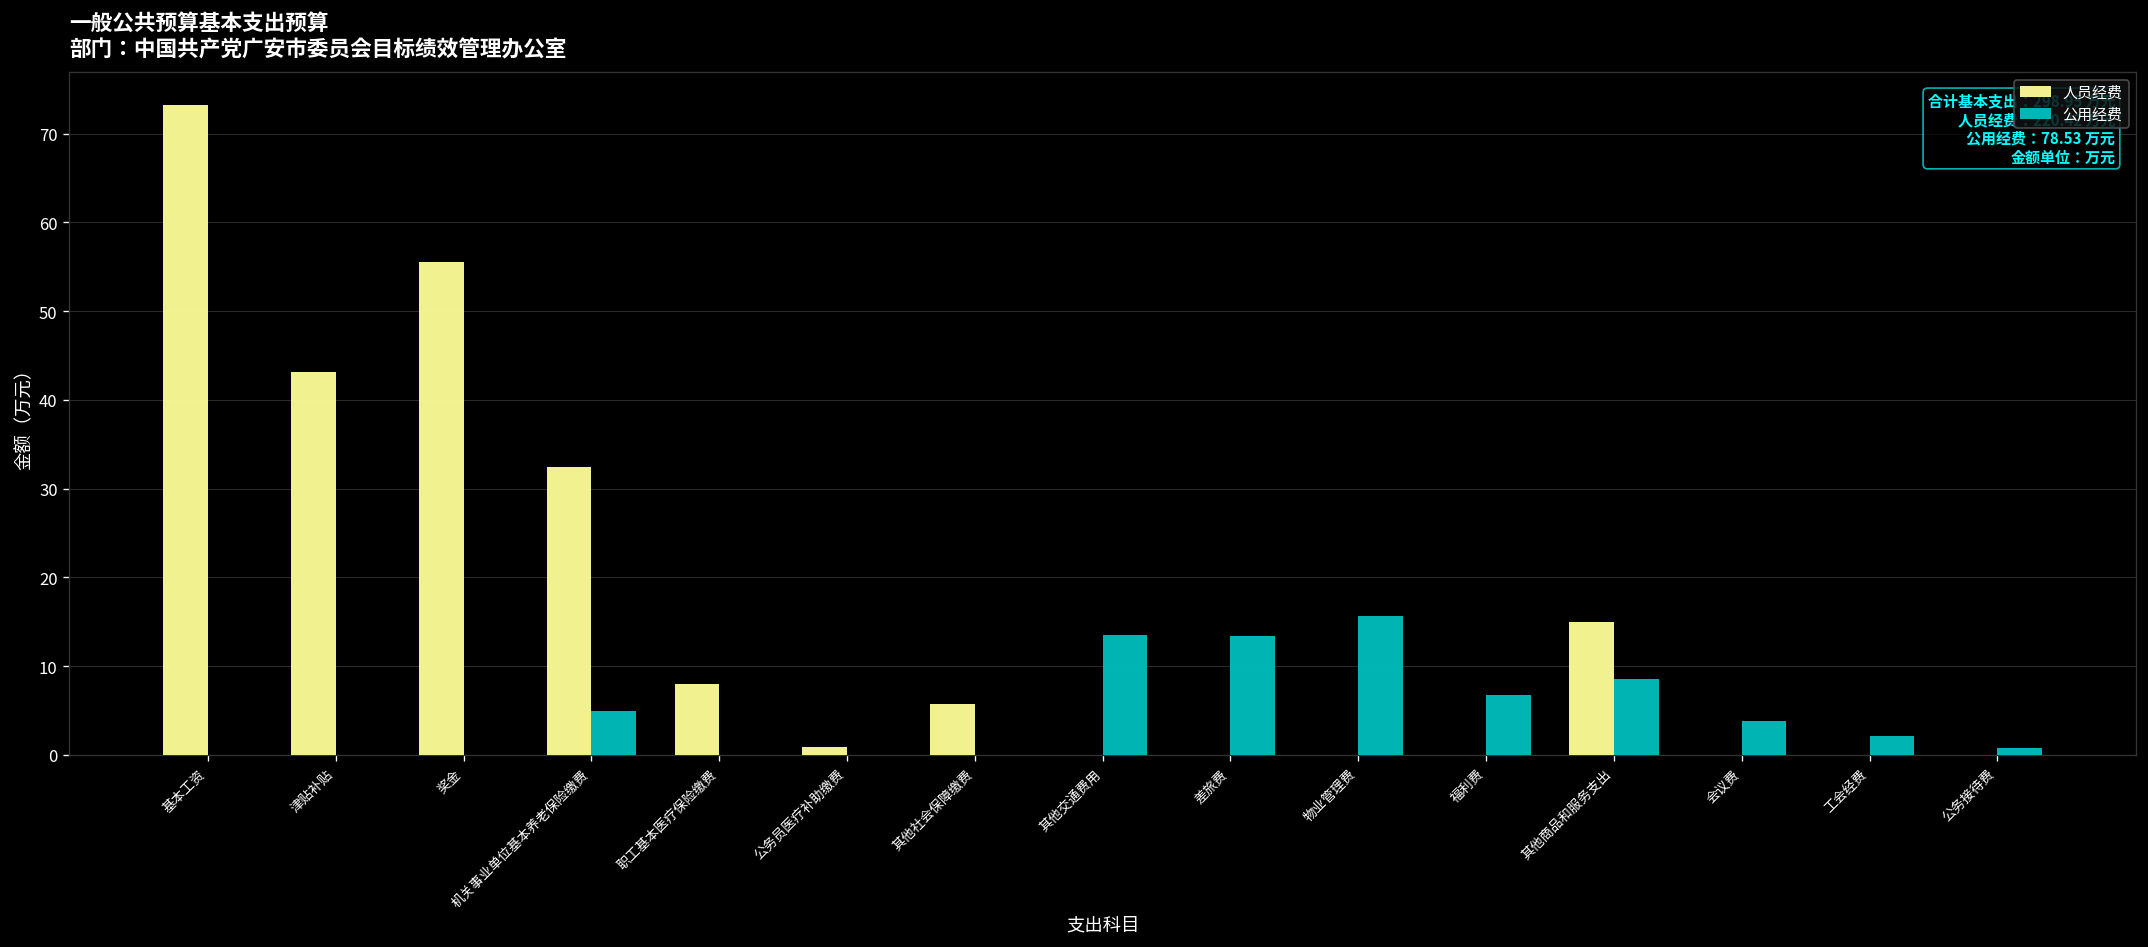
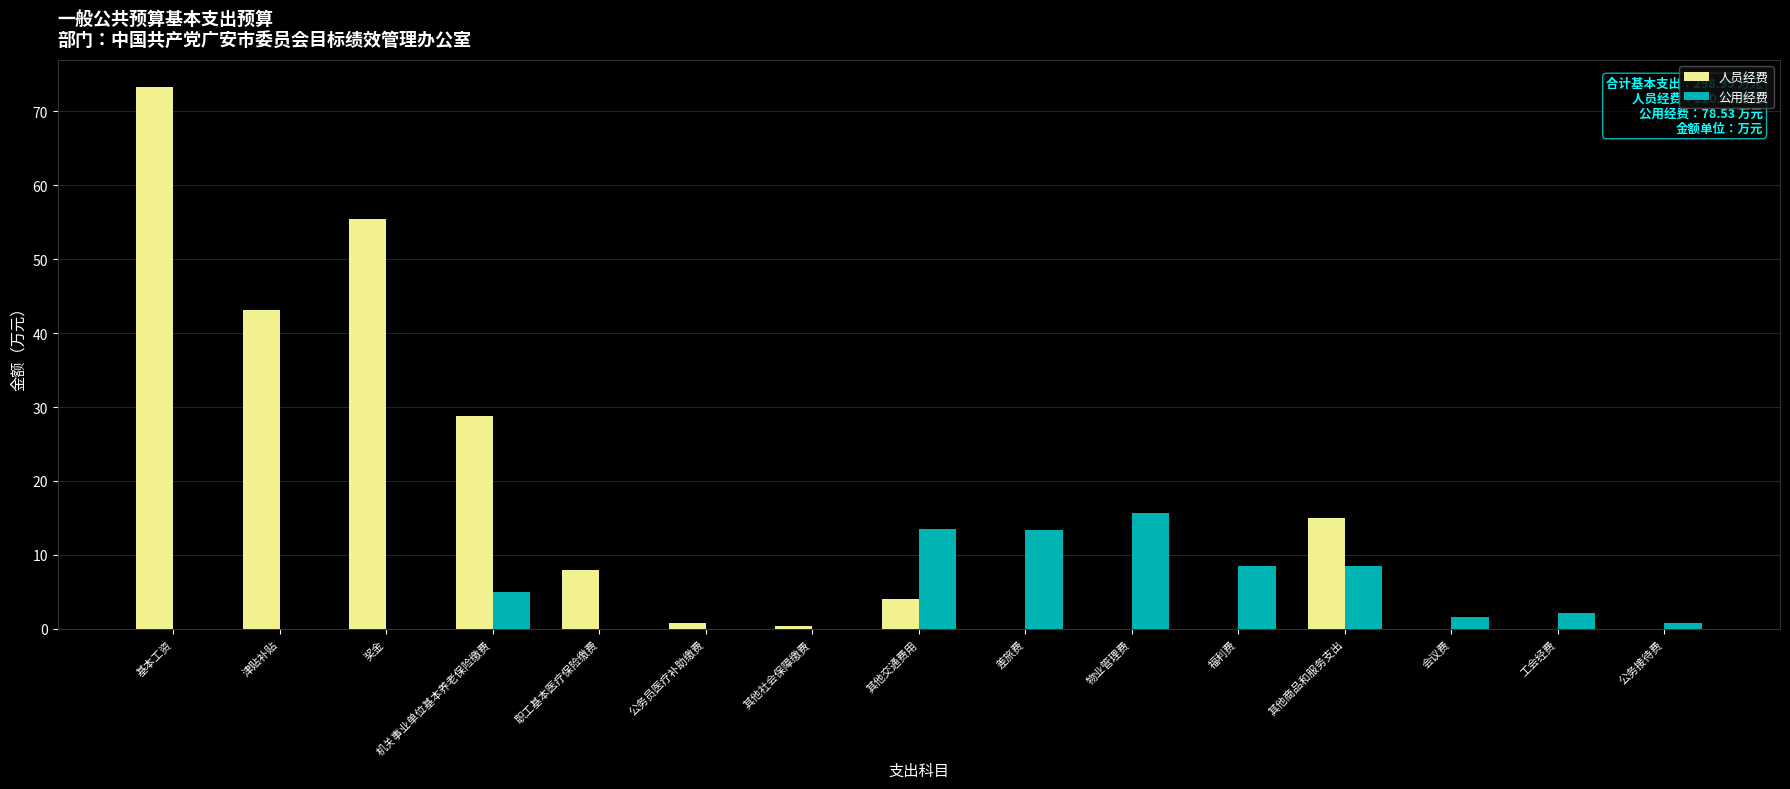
人员经费, 机关事业单位基本养老保险缴费: 32 -> 29
人员经费, 其他社会保障缴费: 6 -> 0
人员经费, 其他交通费用: 0 -> 4
公用经费, 福利费: 7 -> 9
公用经费, 会议费: 4 -> 2
